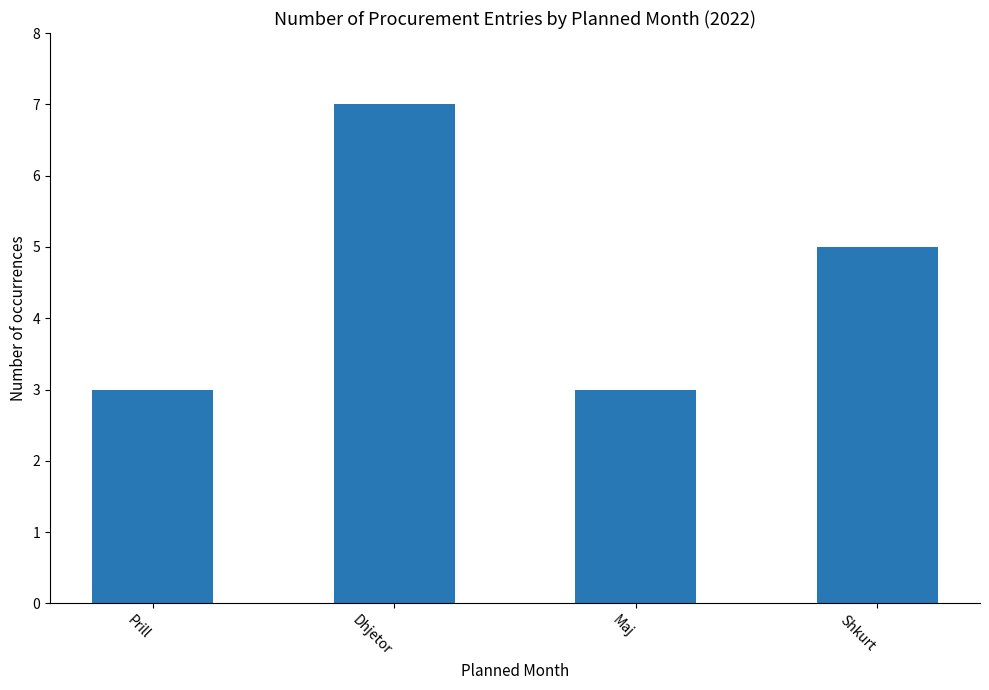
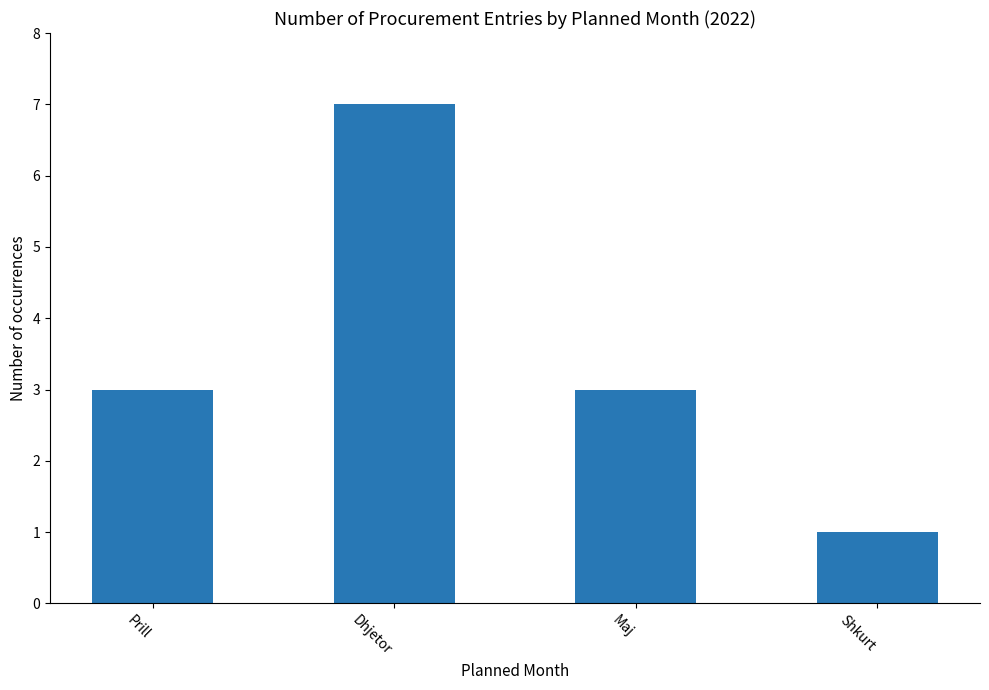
Shkurt: 5 -> 1
